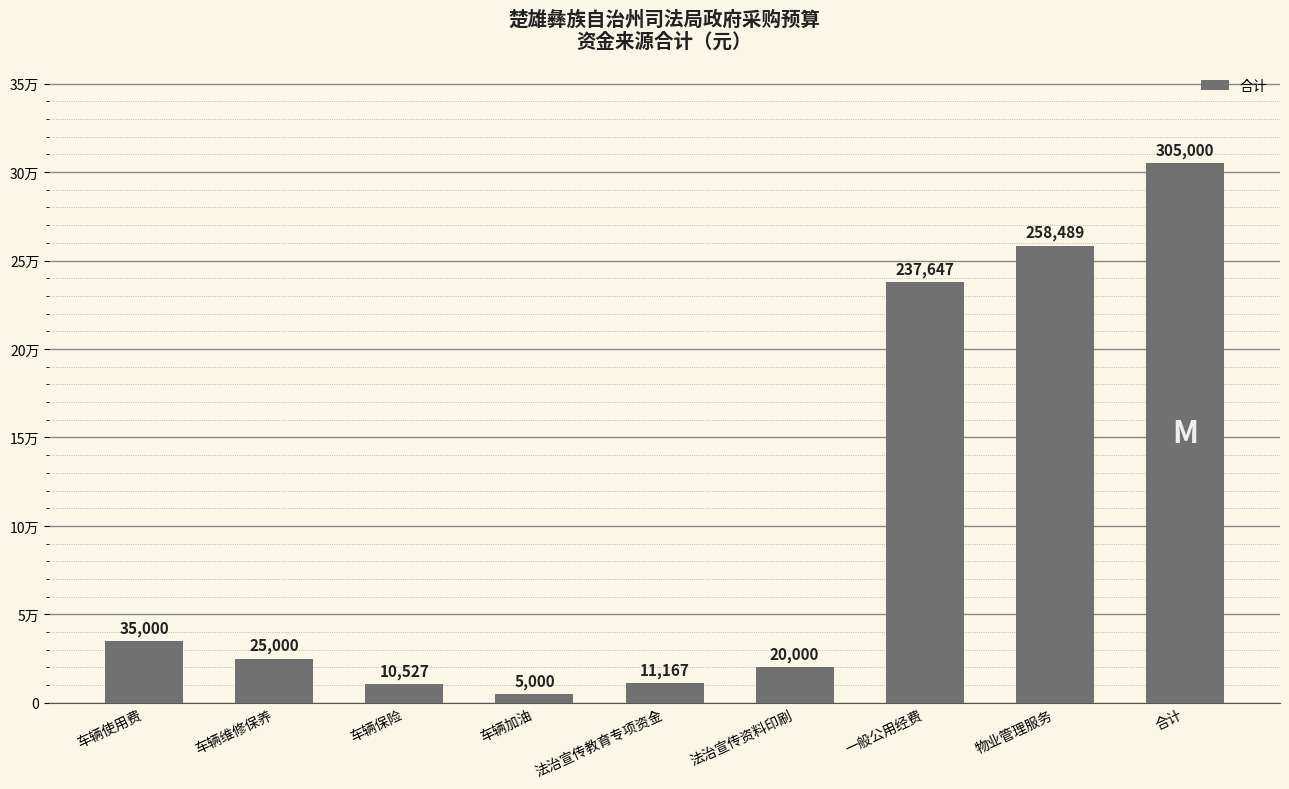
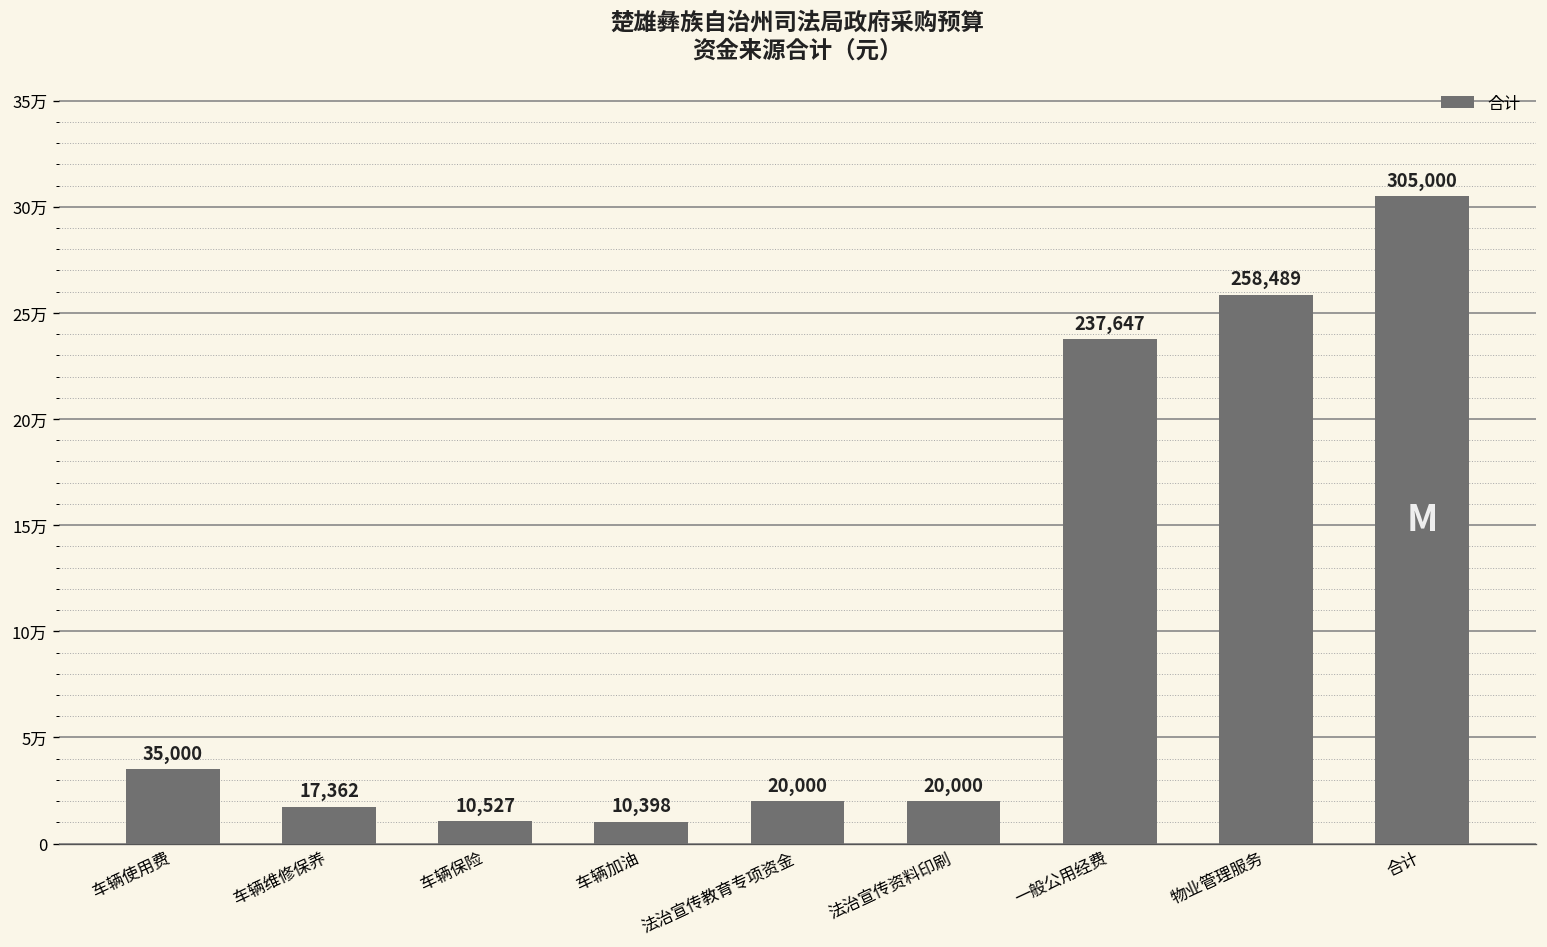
车辆维修保养: 25,000 -> 17,362
车辆加油: 5,000 -> 10,398
法治宣传教育专项资金: 11,167 -> 20,000
